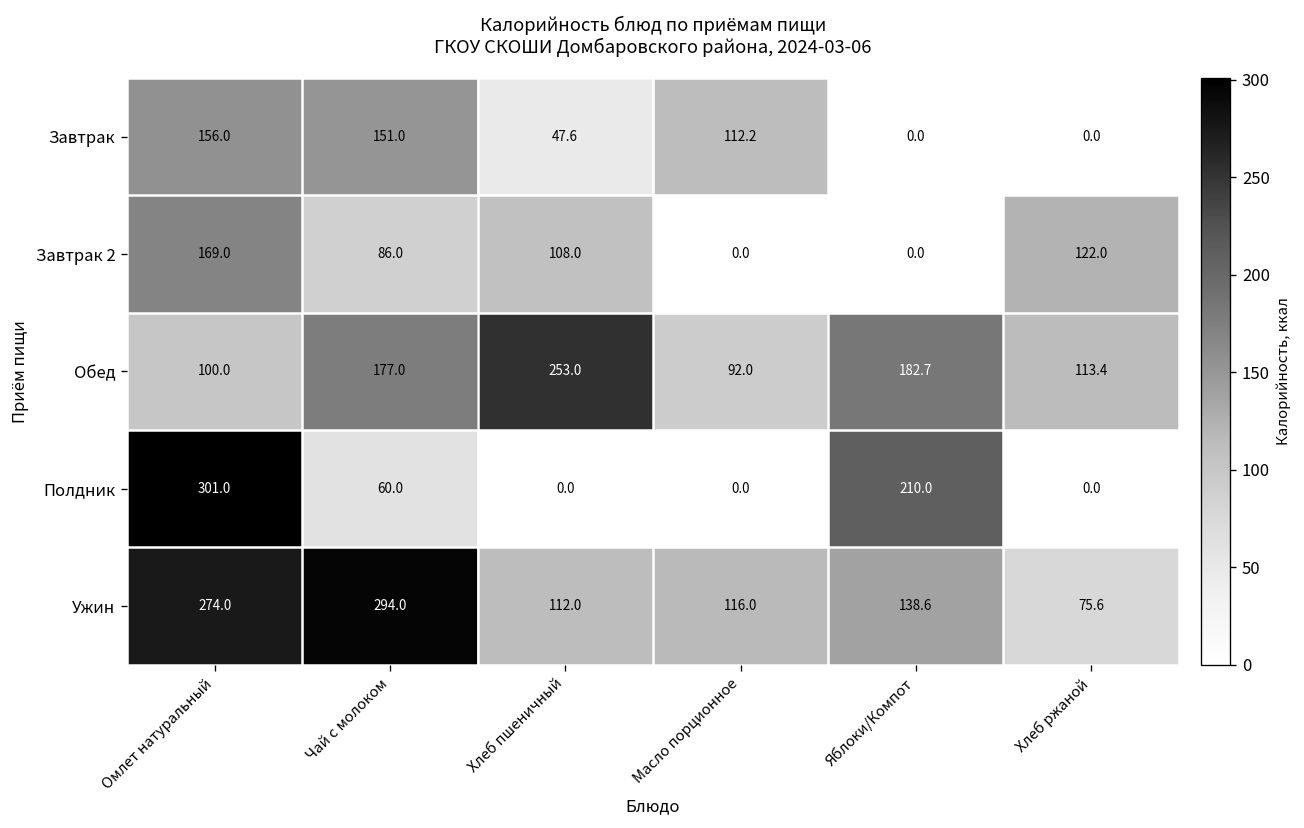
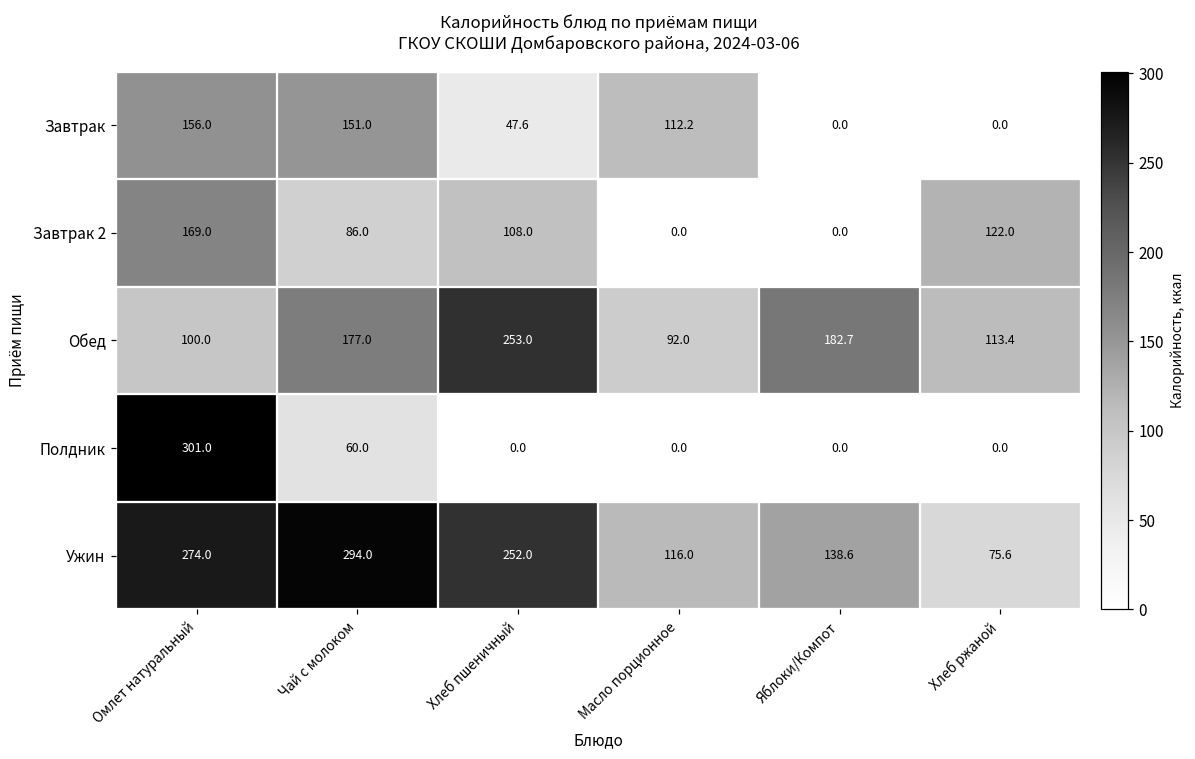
Полдник, Яблоки/Компот: 210.0 -> 0.0
Ужин, Хлеб пшеничный: 112.0 -> 252.0
